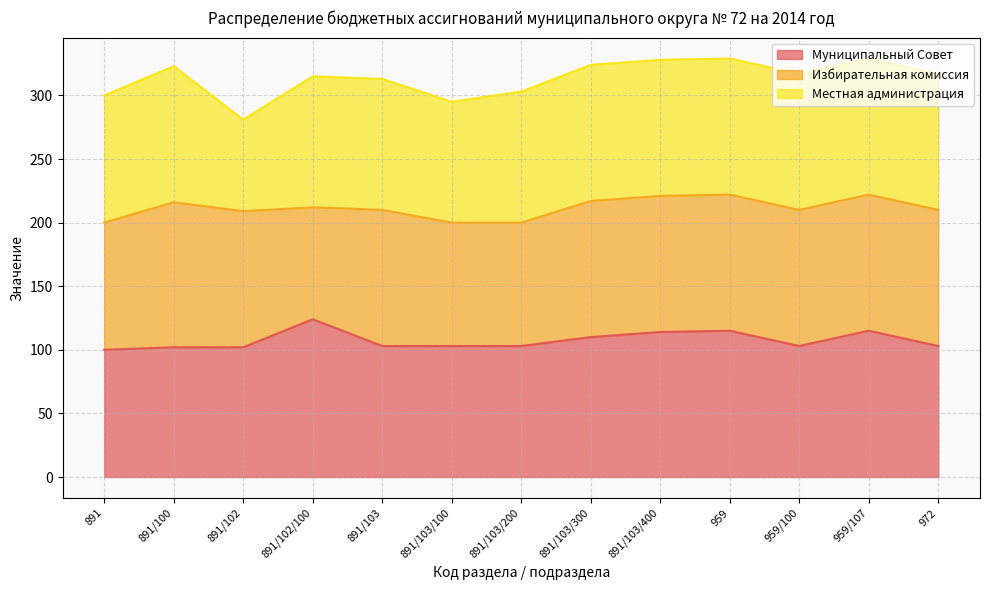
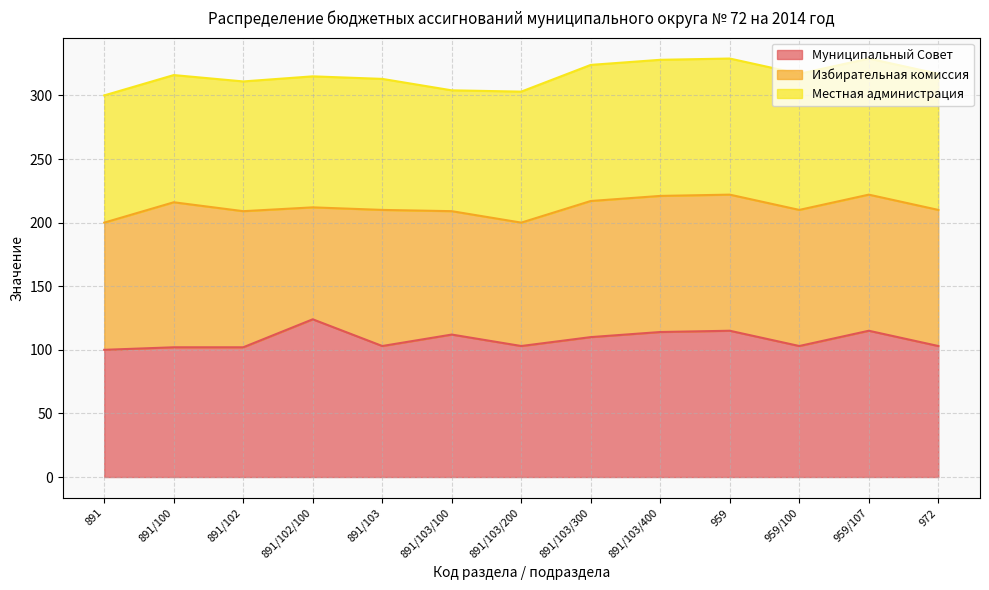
Местная администрация, 891/100: 107 -> 100
Местная администрация, 891/102: 72 -> 102
Муниципальный Совет, 891/103/100: 103 -> 112
